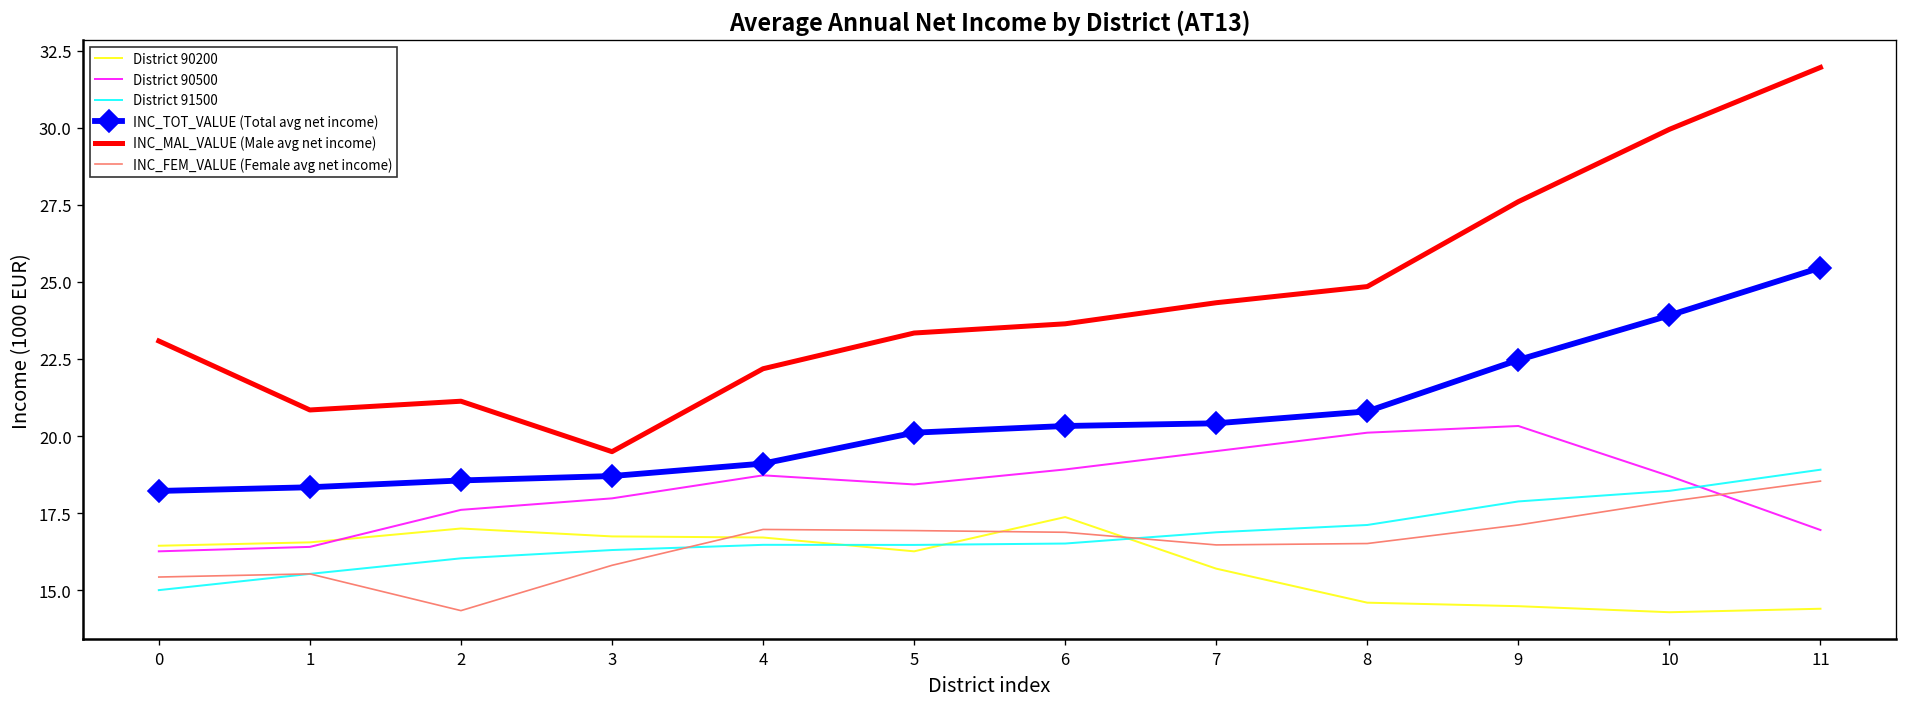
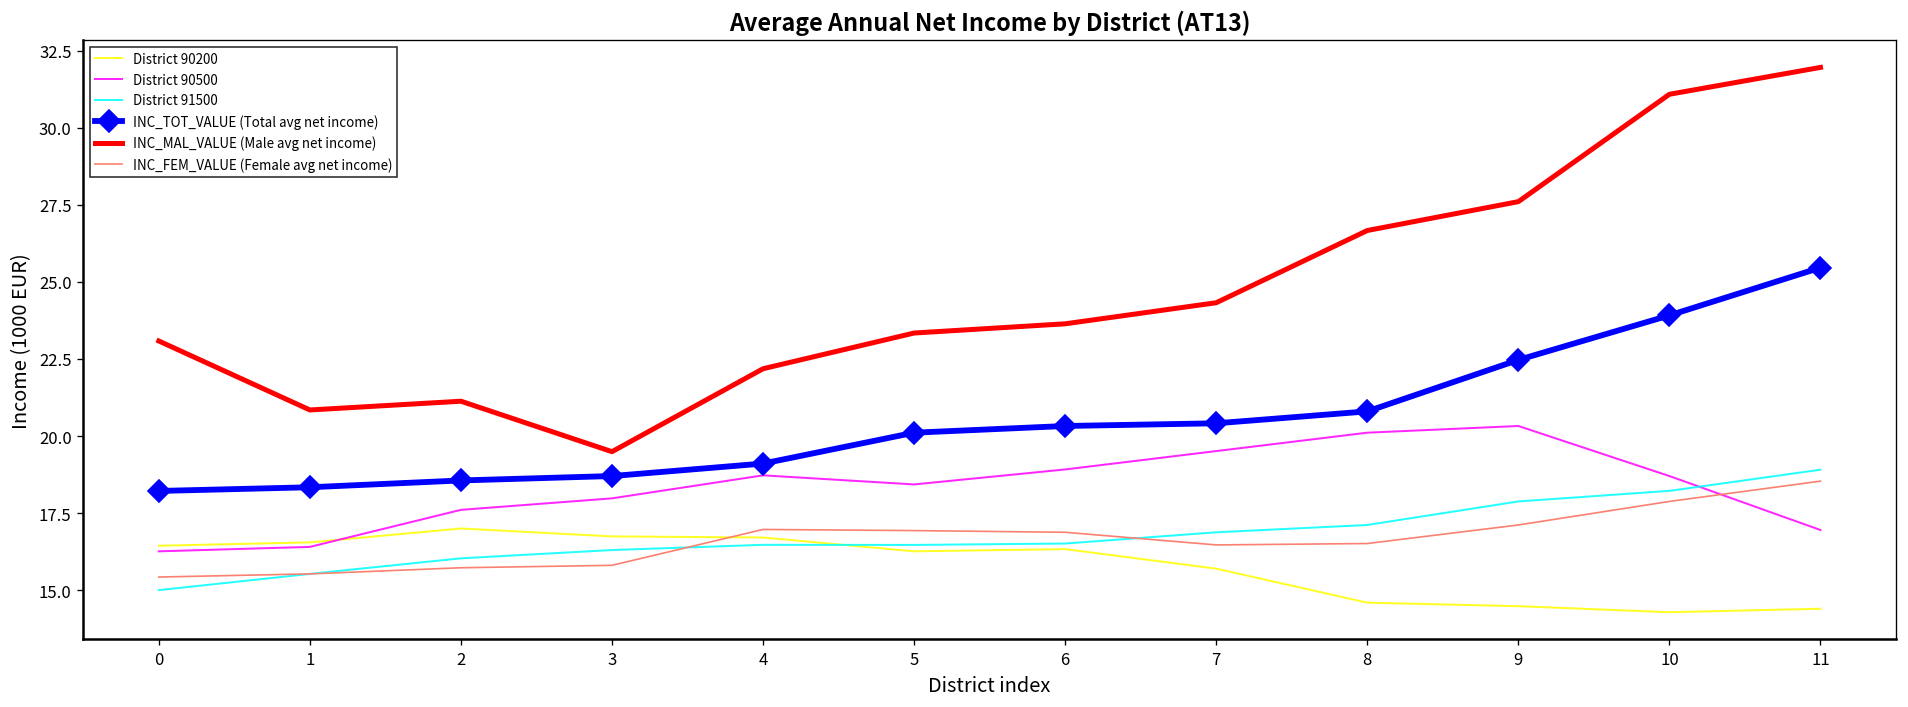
INC_FEM_VALUE (Female avg net income), 2: 14.3 -> 15.7
District 90200, 6: 17.4 -> 16.3
INC_MAL_VALUE (Male avg net income), 8: 24.8 -> 26.7
INC_MAL_VALUE (Male avg net income), 10: 30.0 -> 31.1
